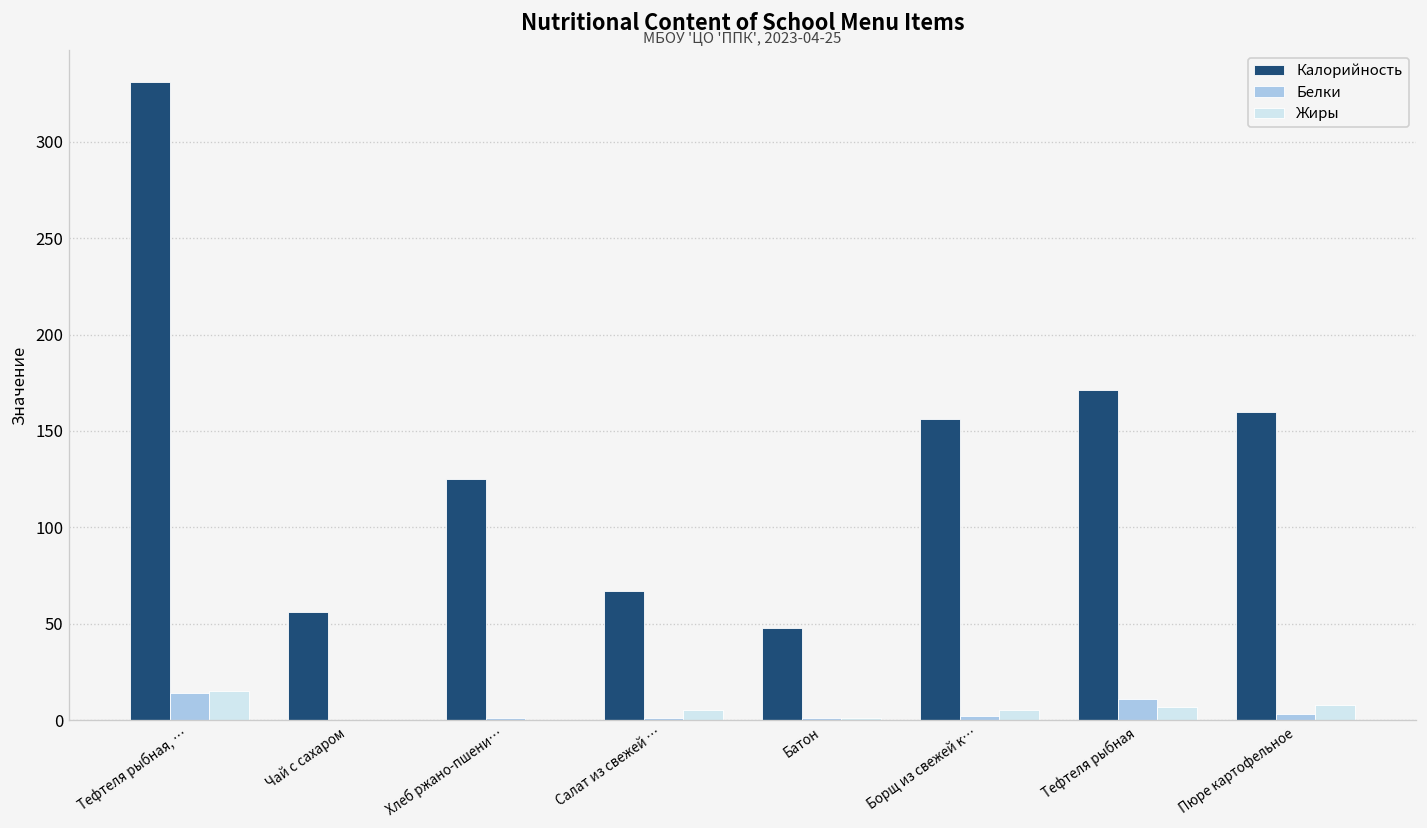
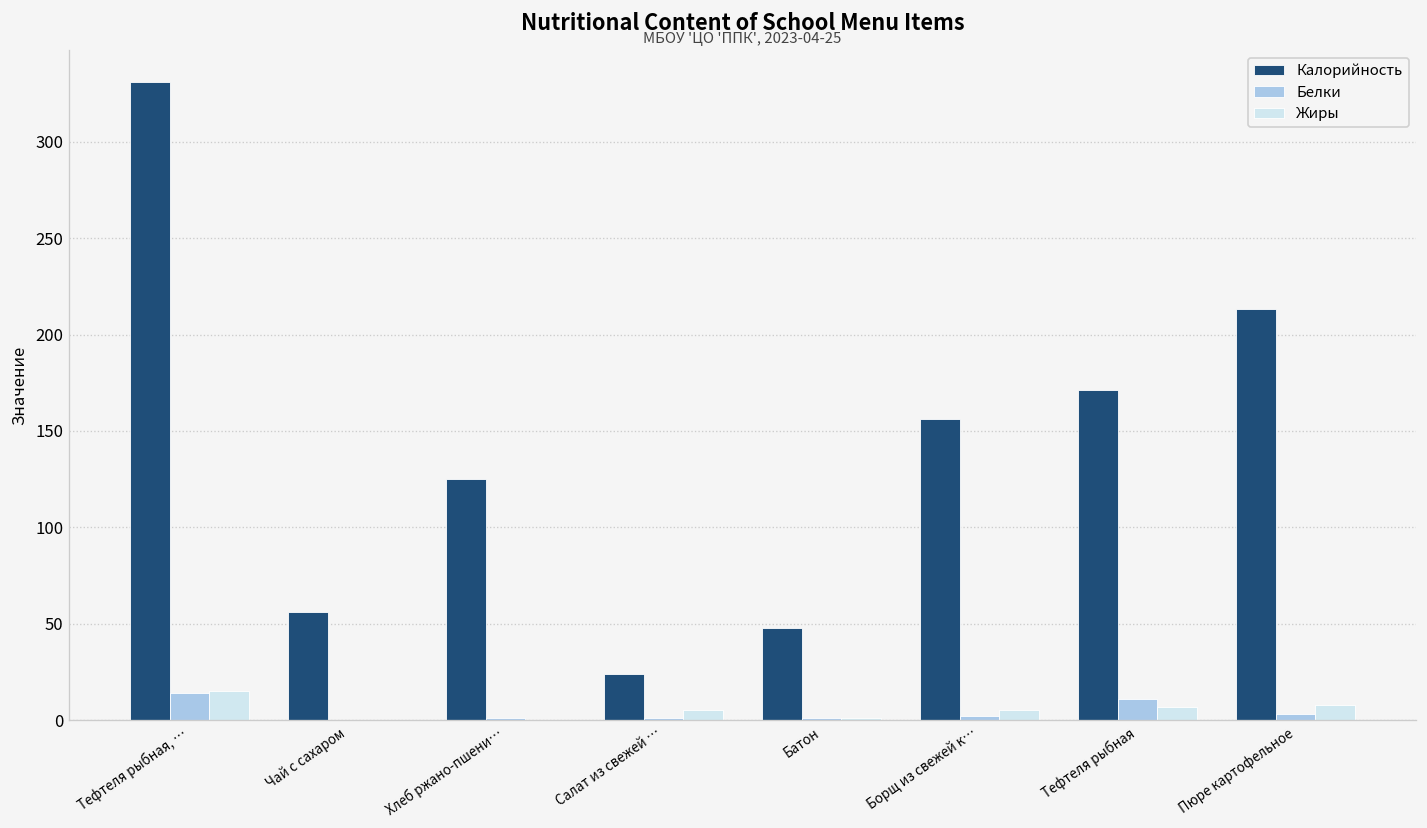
Калорийность, Салат из свежей …: 67 -> 24
Калорийность, Пюре картофельное: 160 -> 213
